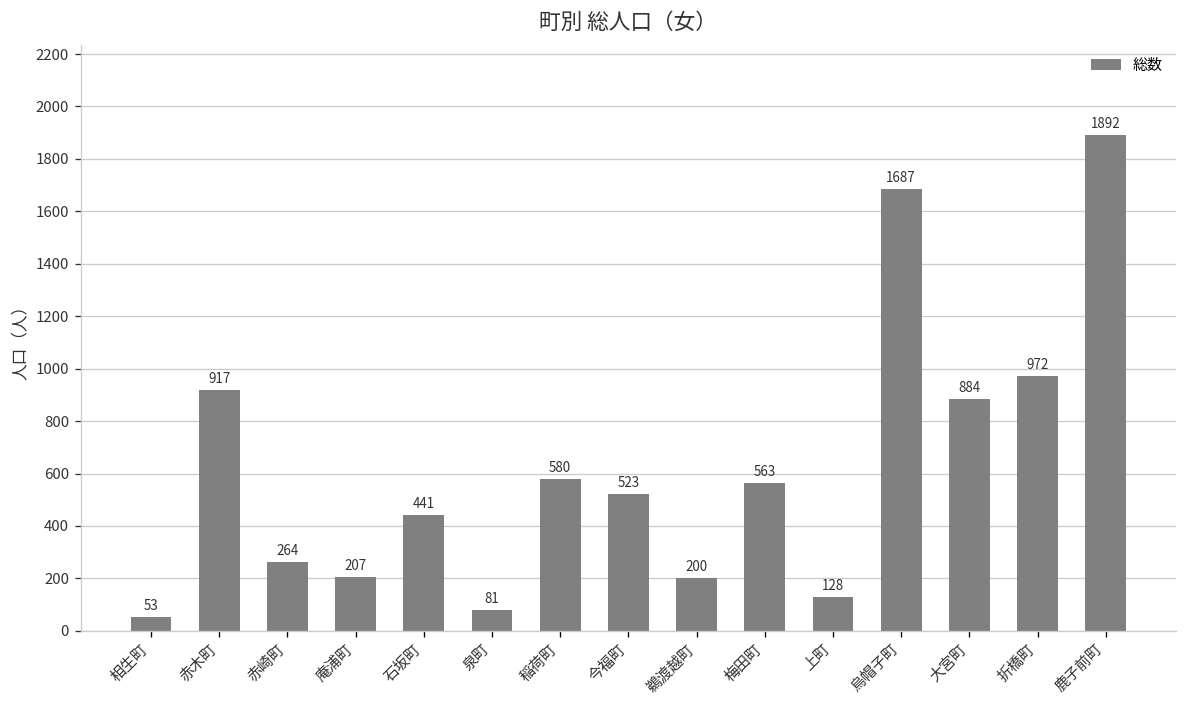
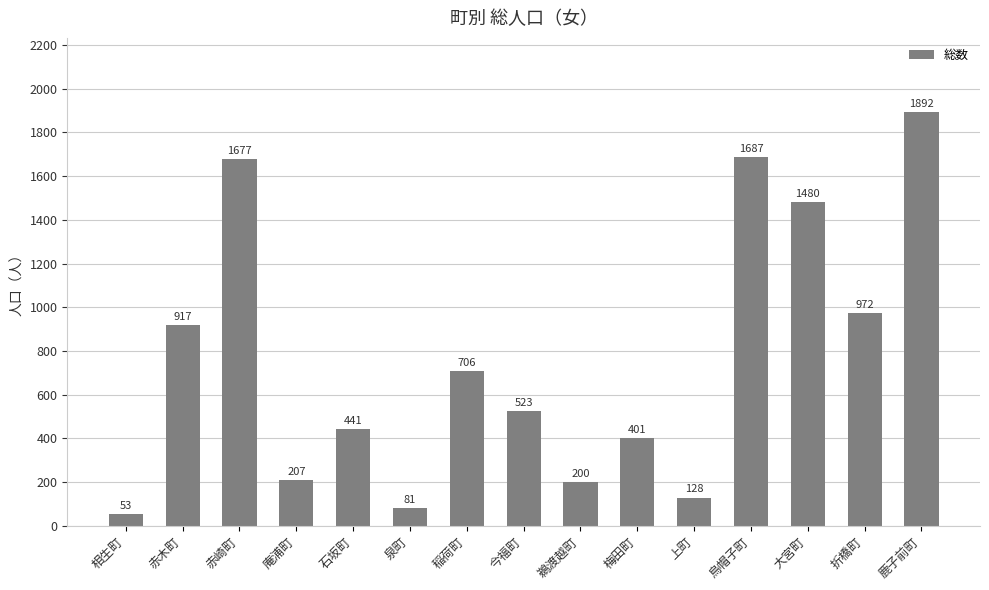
赤崎町: 264 -> 1677
稲荷町: 580 -> 706
梅田町: 563 -> 401
大宮町: 884 -> 1480
